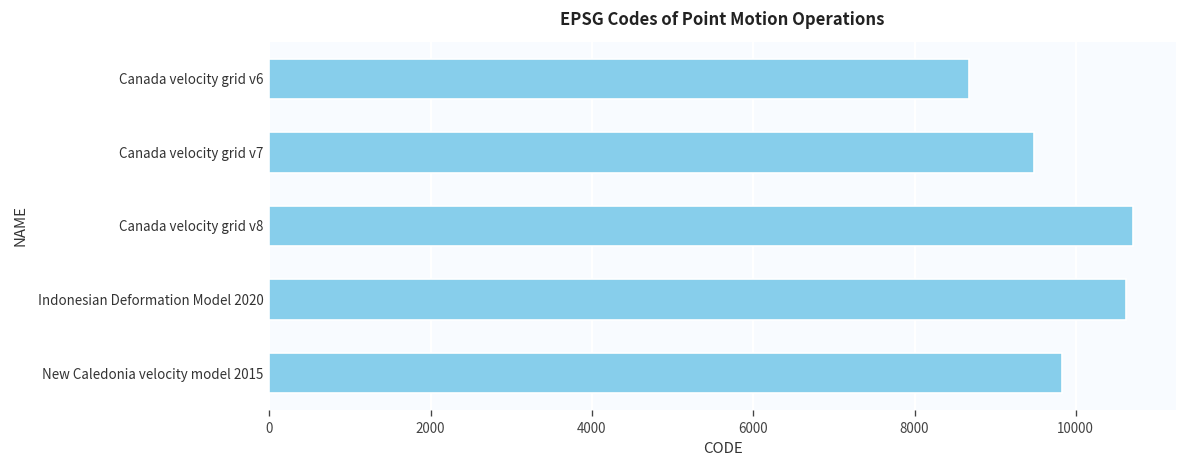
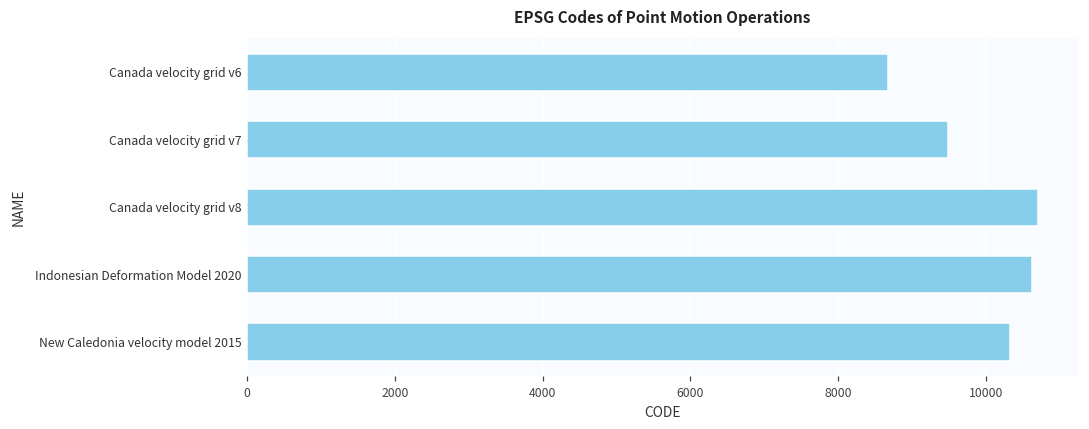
New Caledonia velocity model 2015: 9800 -> 10300
